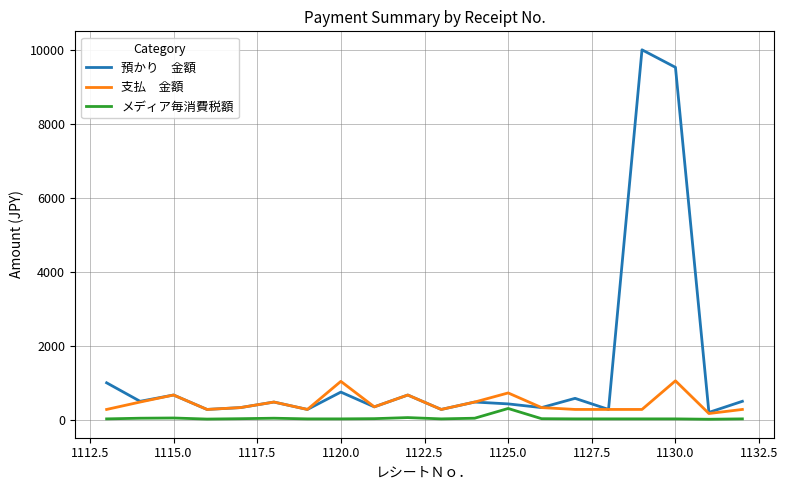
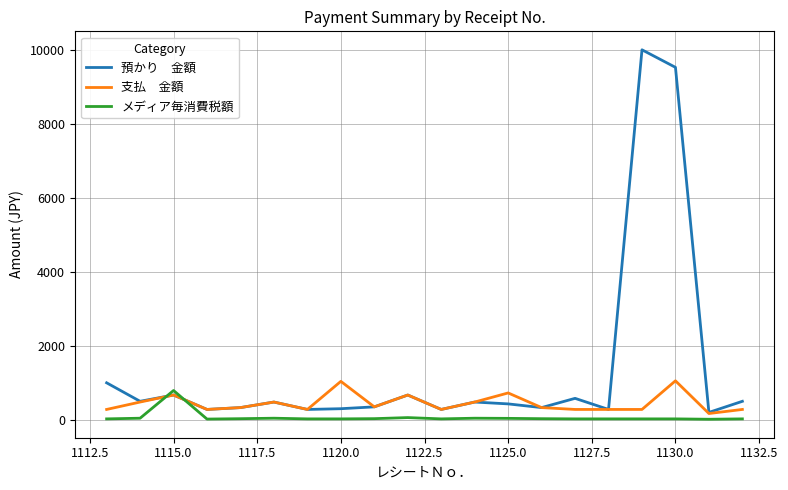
メディア毎消費税額, 1115.0: 0 -> 800
預かり 金額, 1120.0: 700 -> 300
メディア毎消費税額, 1125.0: 300 -> 0
